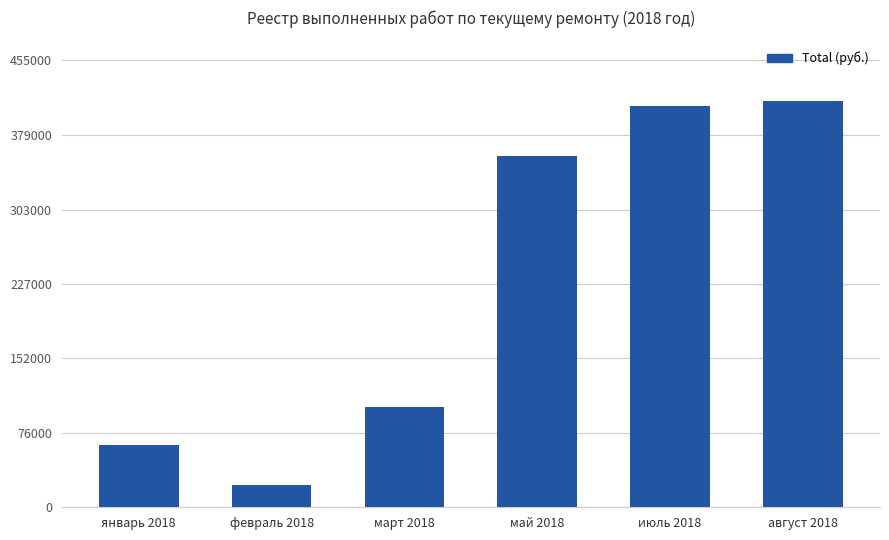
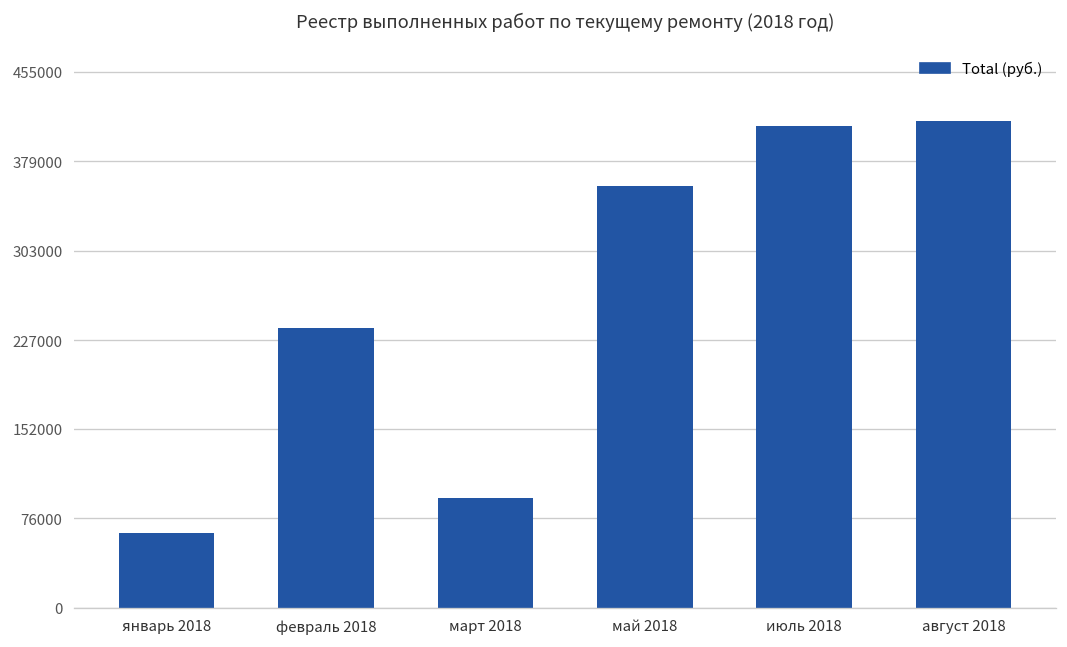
февраль 2018: 20000 -> 240000
март 2018: 100000 -> 90000
